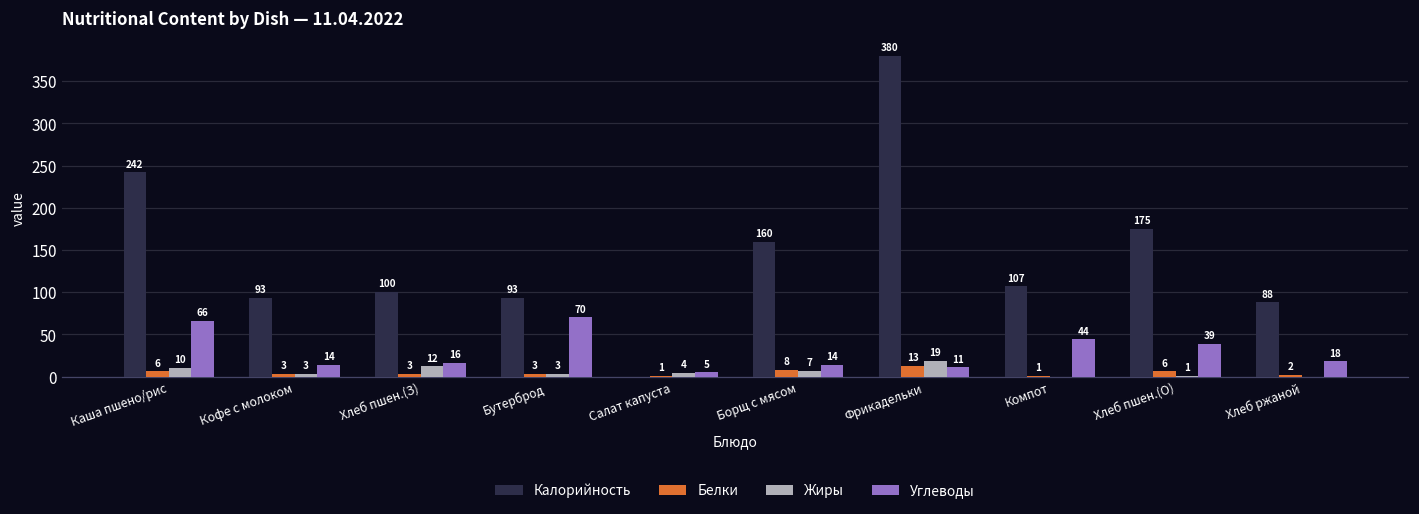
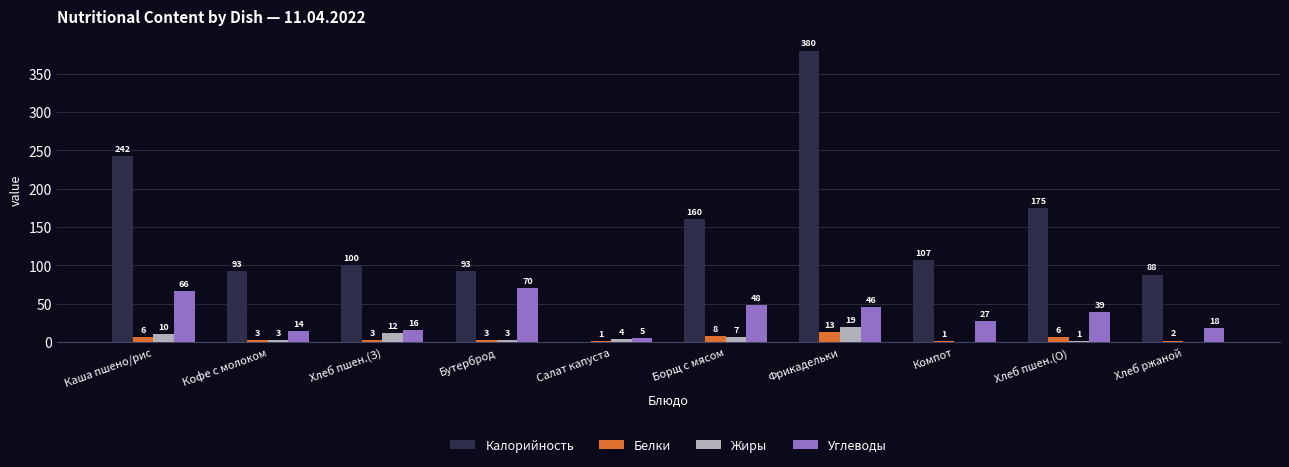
Углеводы, Борщ с мясом: 14 -> 48
Углеводы, Фрикадельки: 11 -> 46
Углеводы, Компот: 44 -> 27
